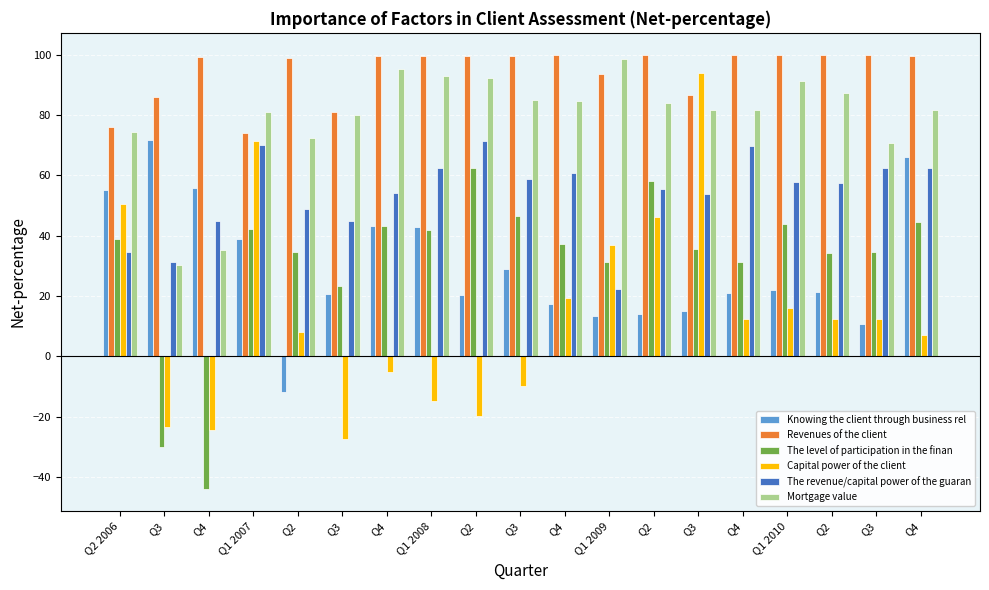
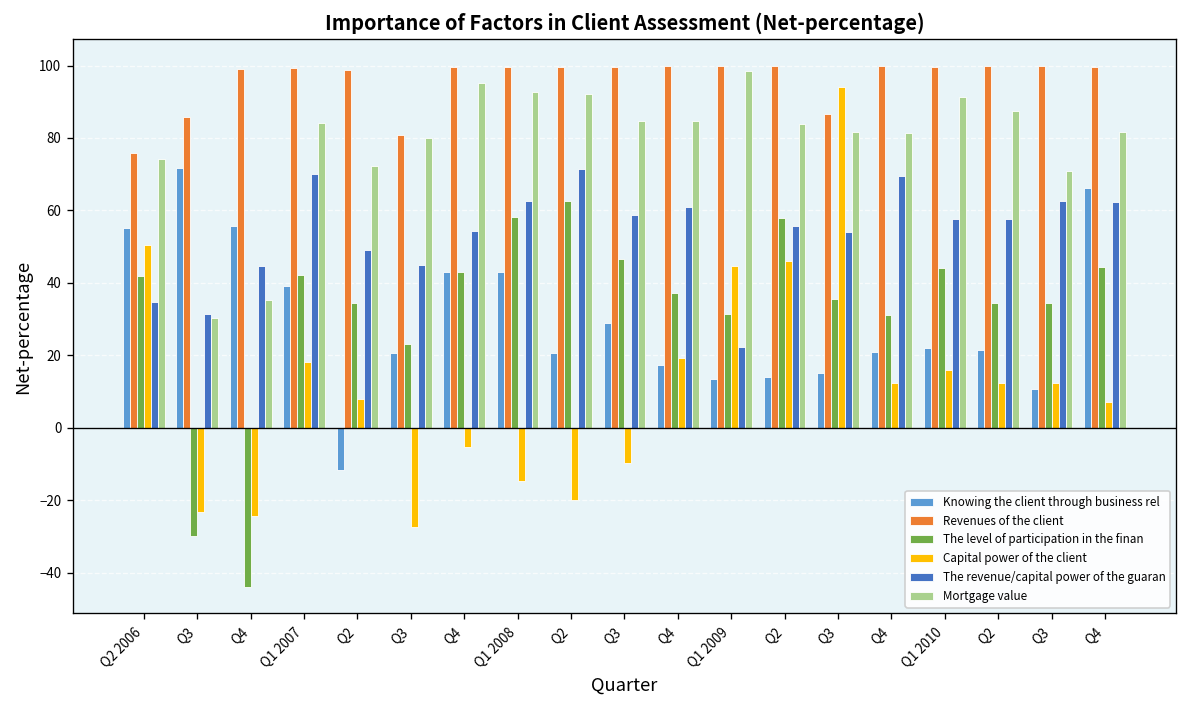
The level of participation in the finan, Q2 2006: 39 -> 42
Revenues of the client, Q1 2007: 74 -> 99
Capital power of the client, Q1 2007: 72 -> 18
Mortgage value, Q1 2007: 81 -> 84
The level of participation in the finan, Q1 2008: 42 -> 58
Revenues of the client, Q1 2009: 94 -> 100
Capital power of the client, Q1 2009: 37 -> 45
